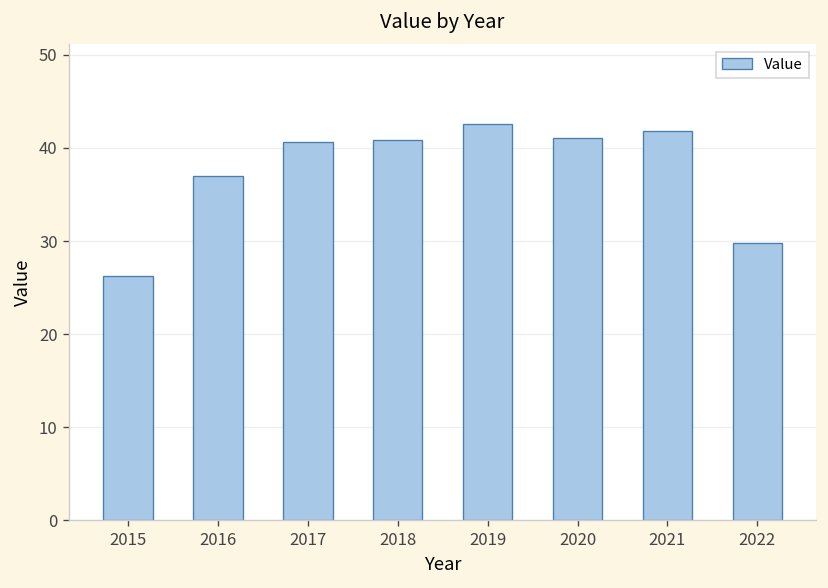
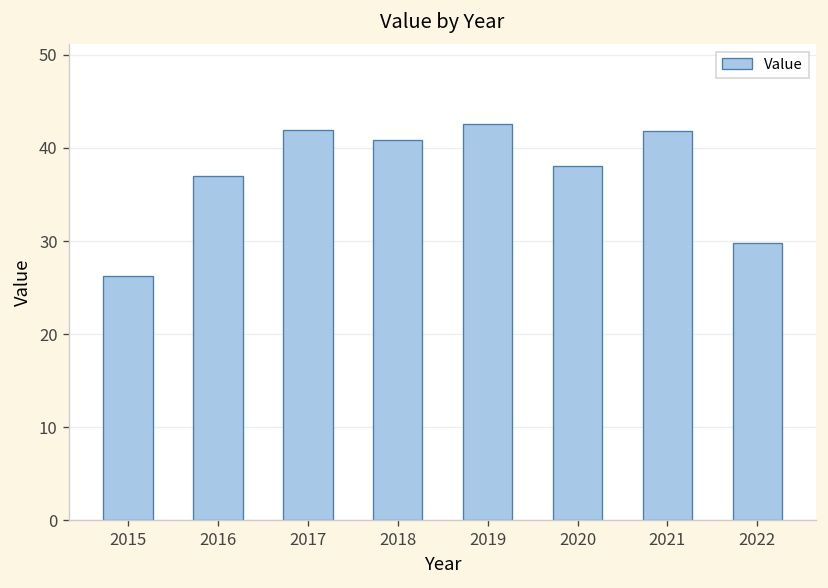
2017: 41 -> 42
2020: 41 -> 38
